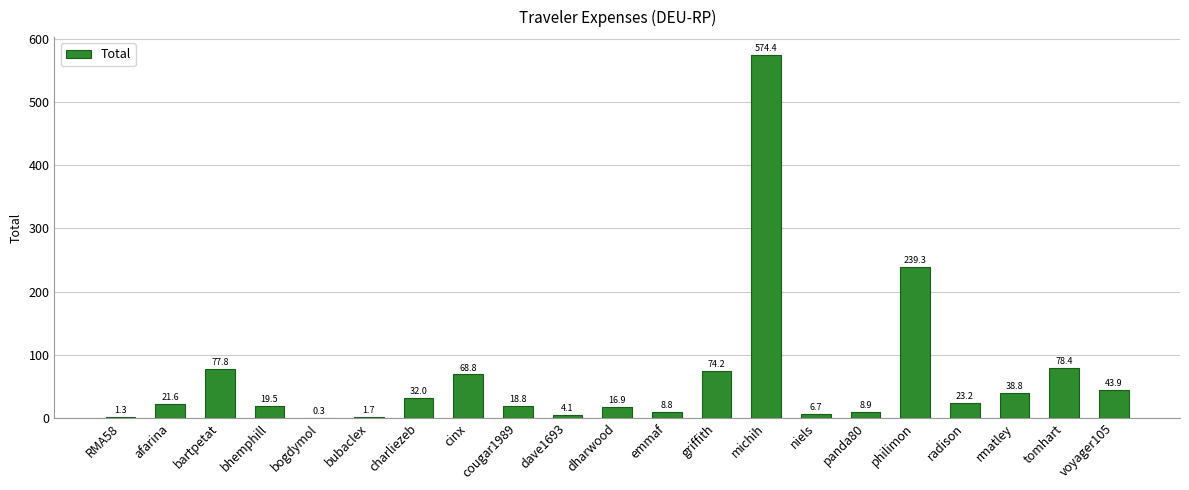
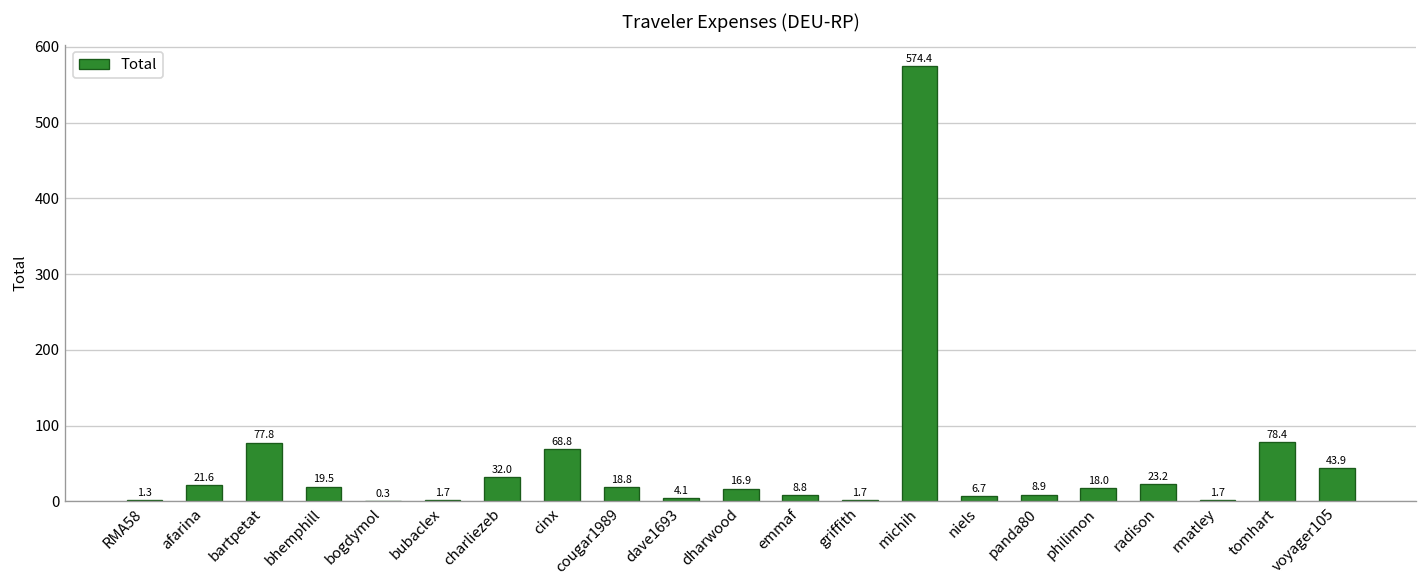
griffith: 74.2 -> 1.7
philimon: 239.3 -> 18.0
rmatley: 38.8 -> 1.7
